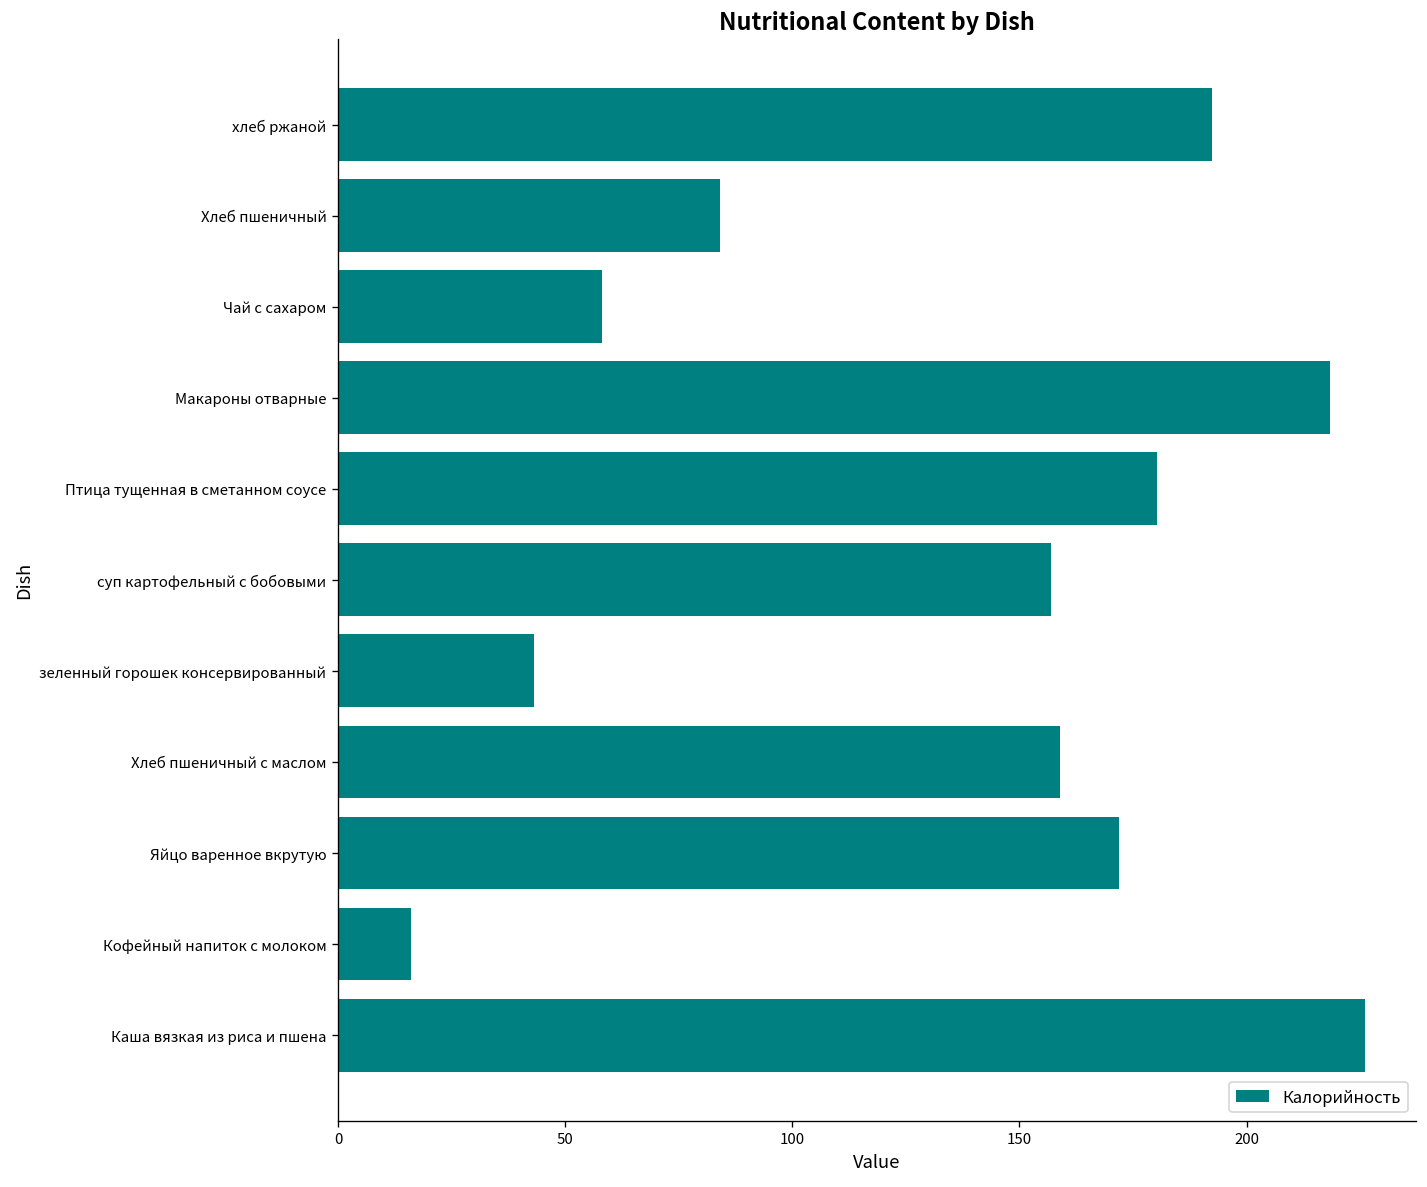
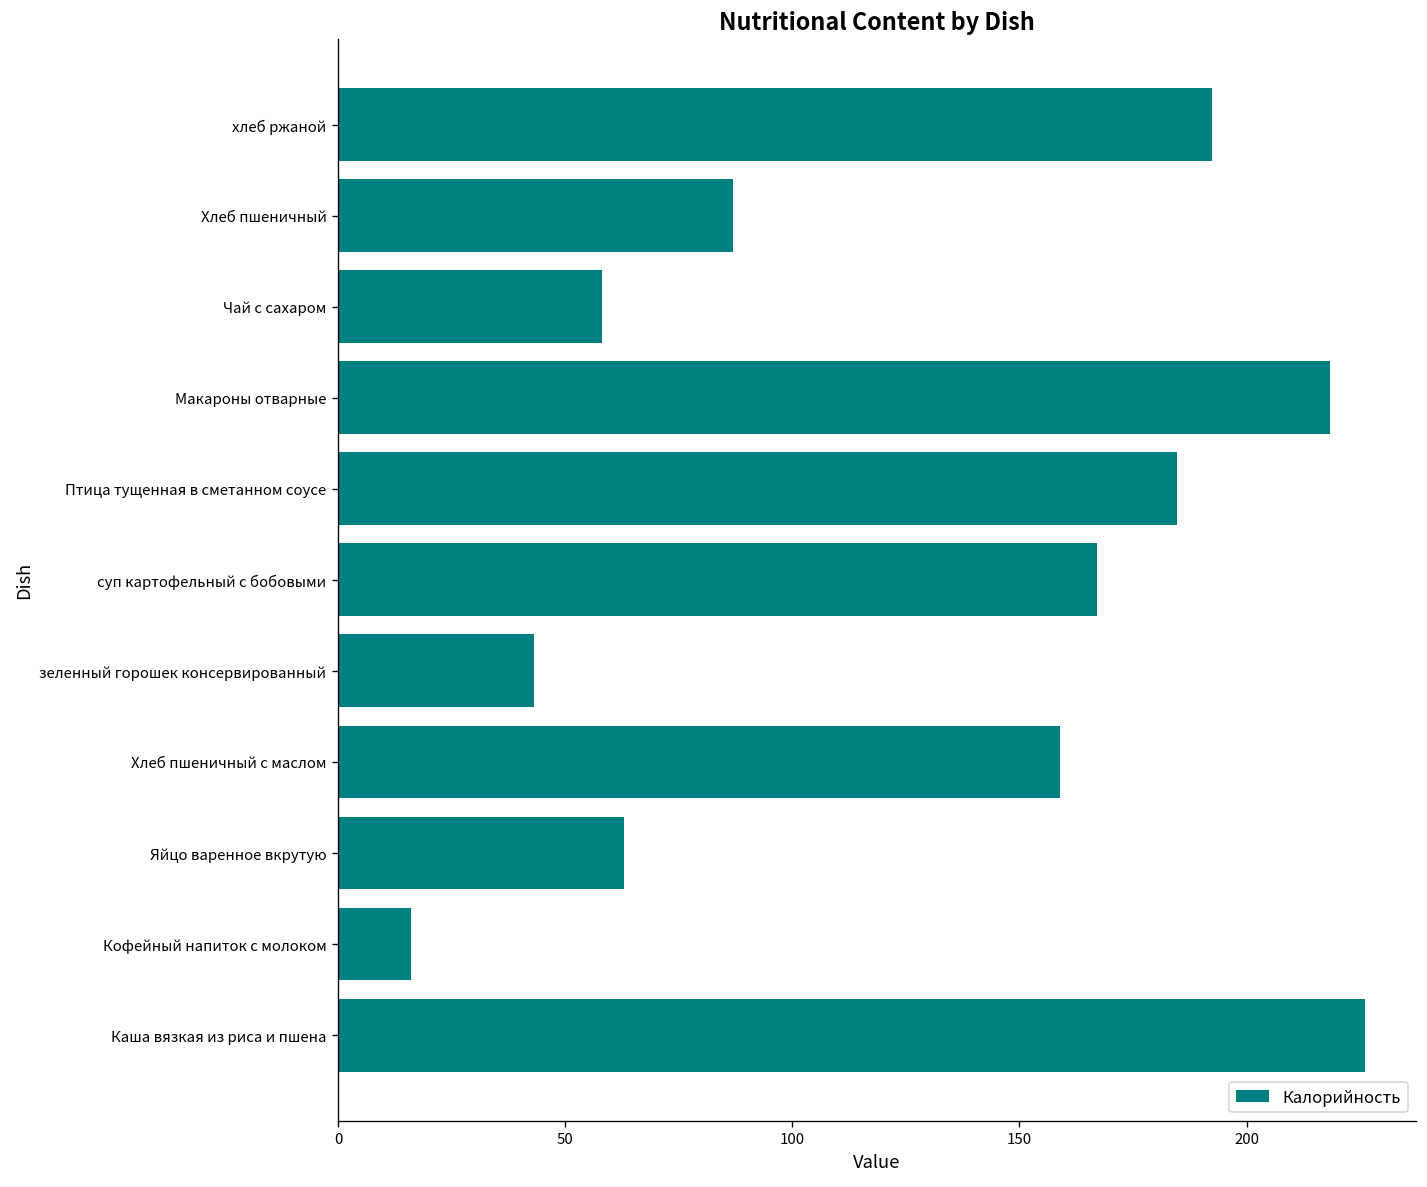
Хлеб пшеничный: 84 -> 87
Птица тущенная в сметанном соусе: 180 -> 185
суп картофельный с бобовыми: 157 -> 167
Яйцо варенное вкрутую: 172 -> 63
